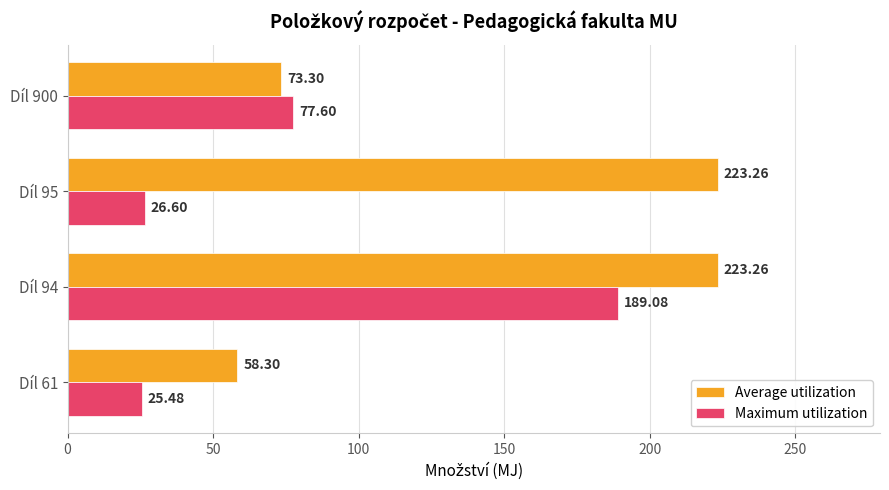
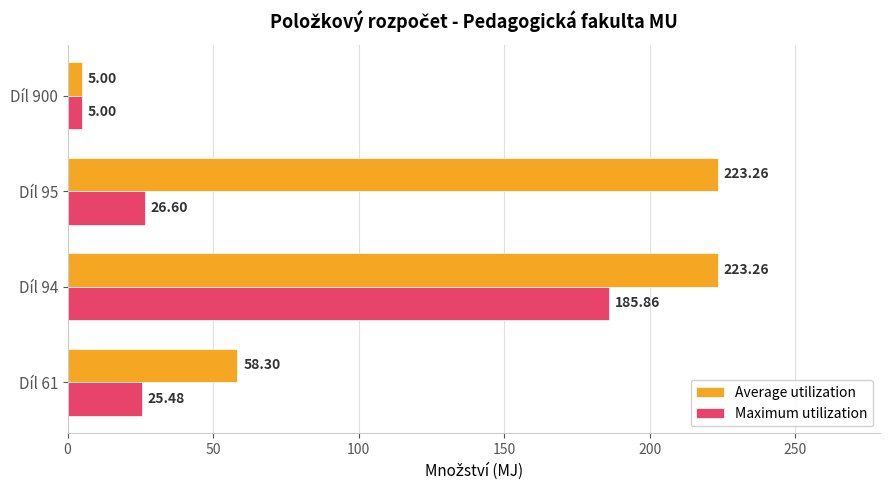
Average utilization, Díl 900: 73.30 -> 5.00
Maximum utilization, Díl 900: 77.60 -> 5.00
Maximum utilization, Díl 94: 189.08 -> 185.86
